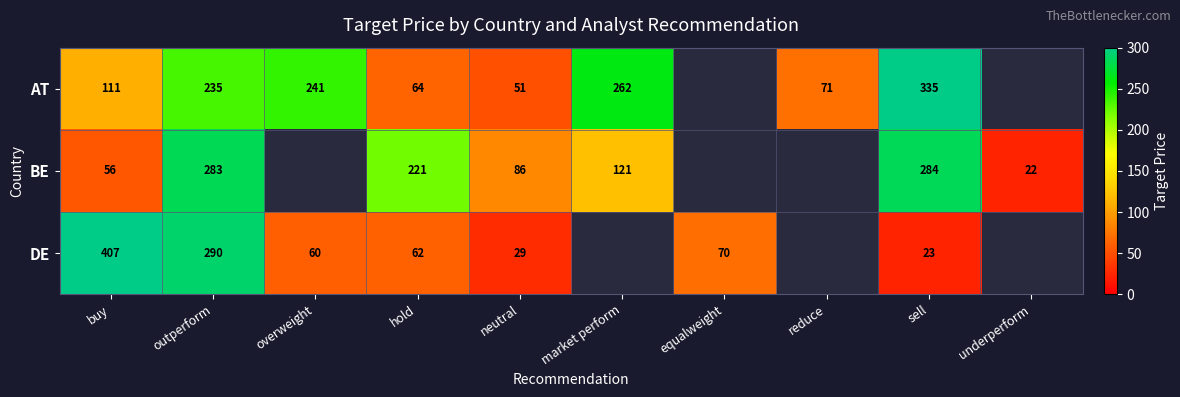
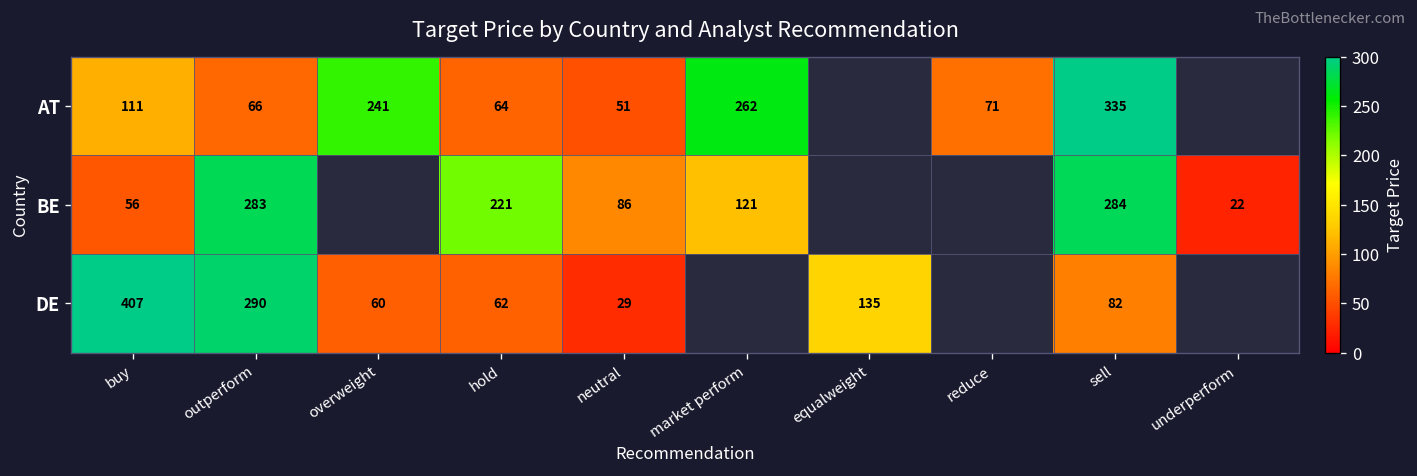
AT, outperform: 235 -> 66
DE, equalweight: 70 -> 135
DE, sell: 23 -> 82
